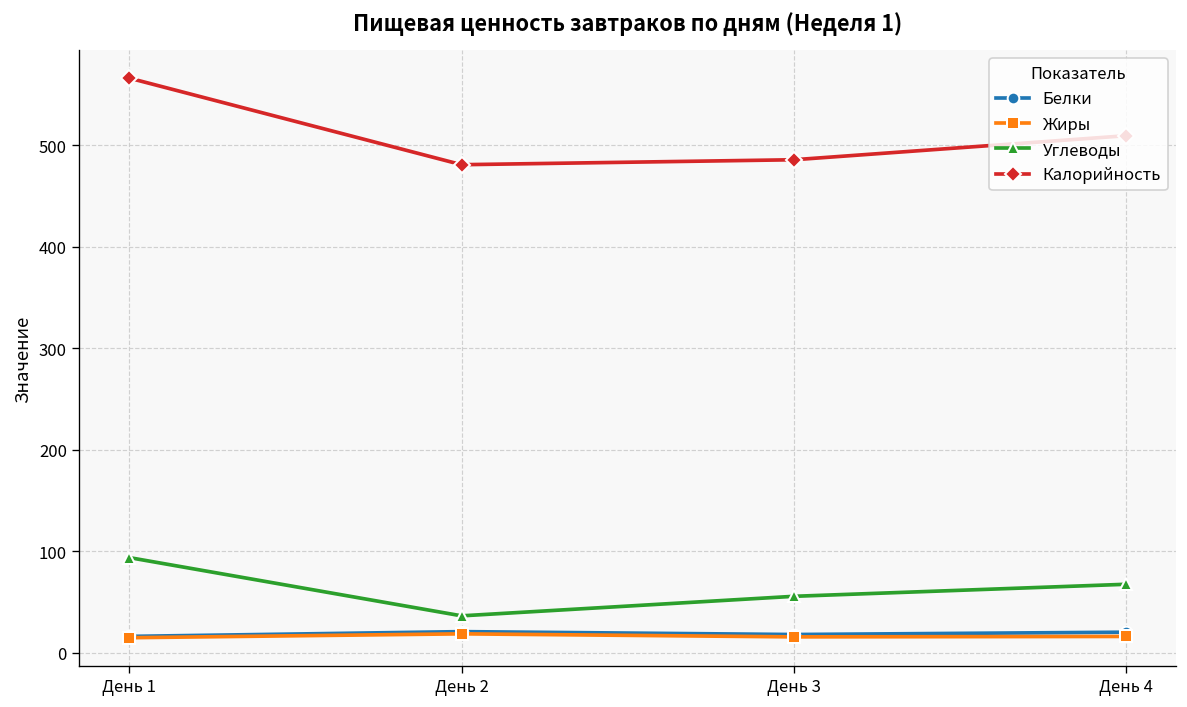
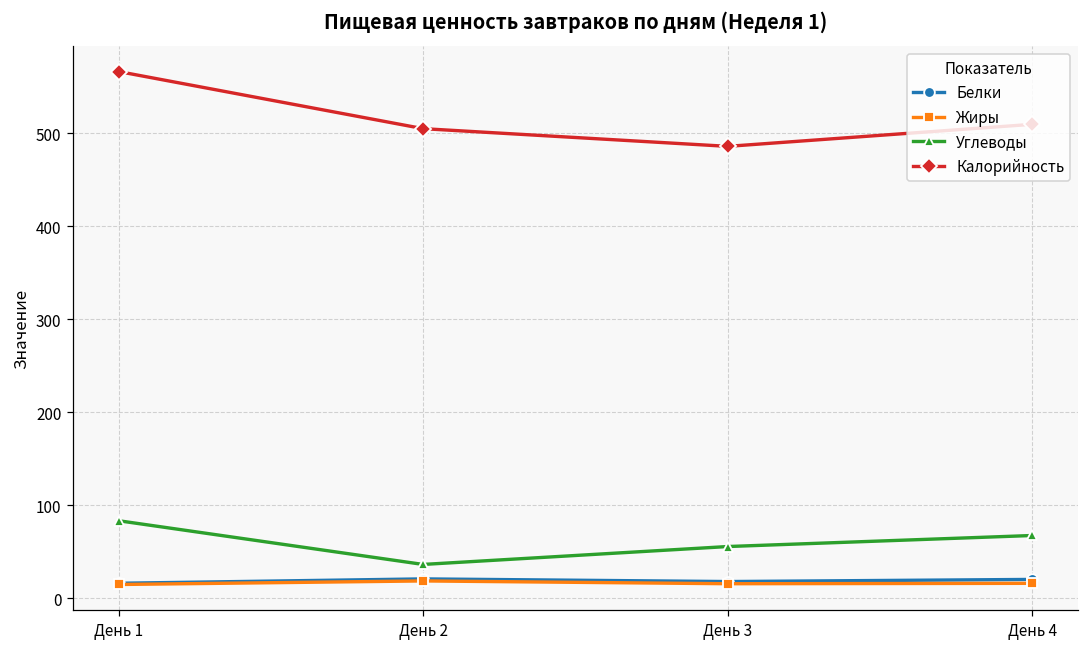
Углеводы, День 1: 90 -> 80
Калорийность, День 2: 480 -> 500
